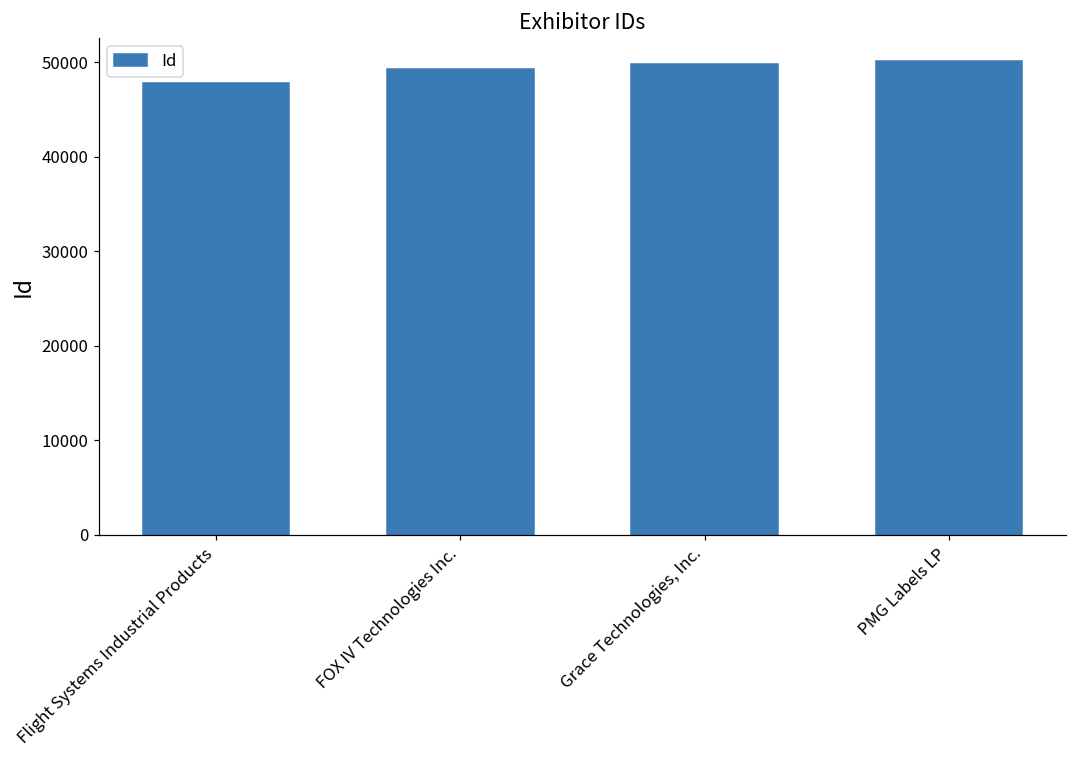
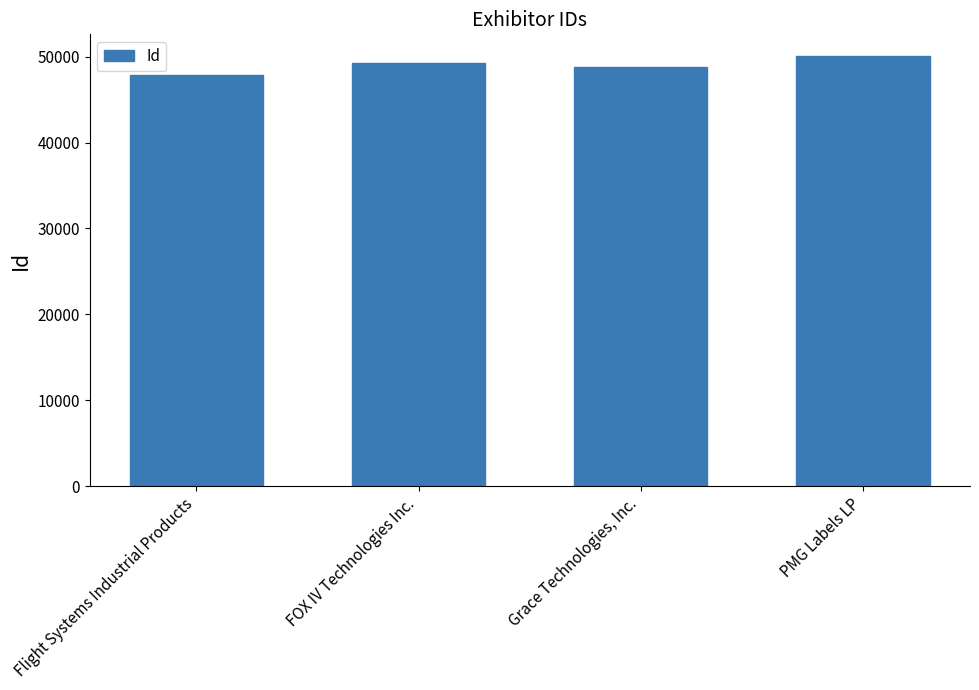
Grace Technologies, Inc.: 50000 -> 49000
